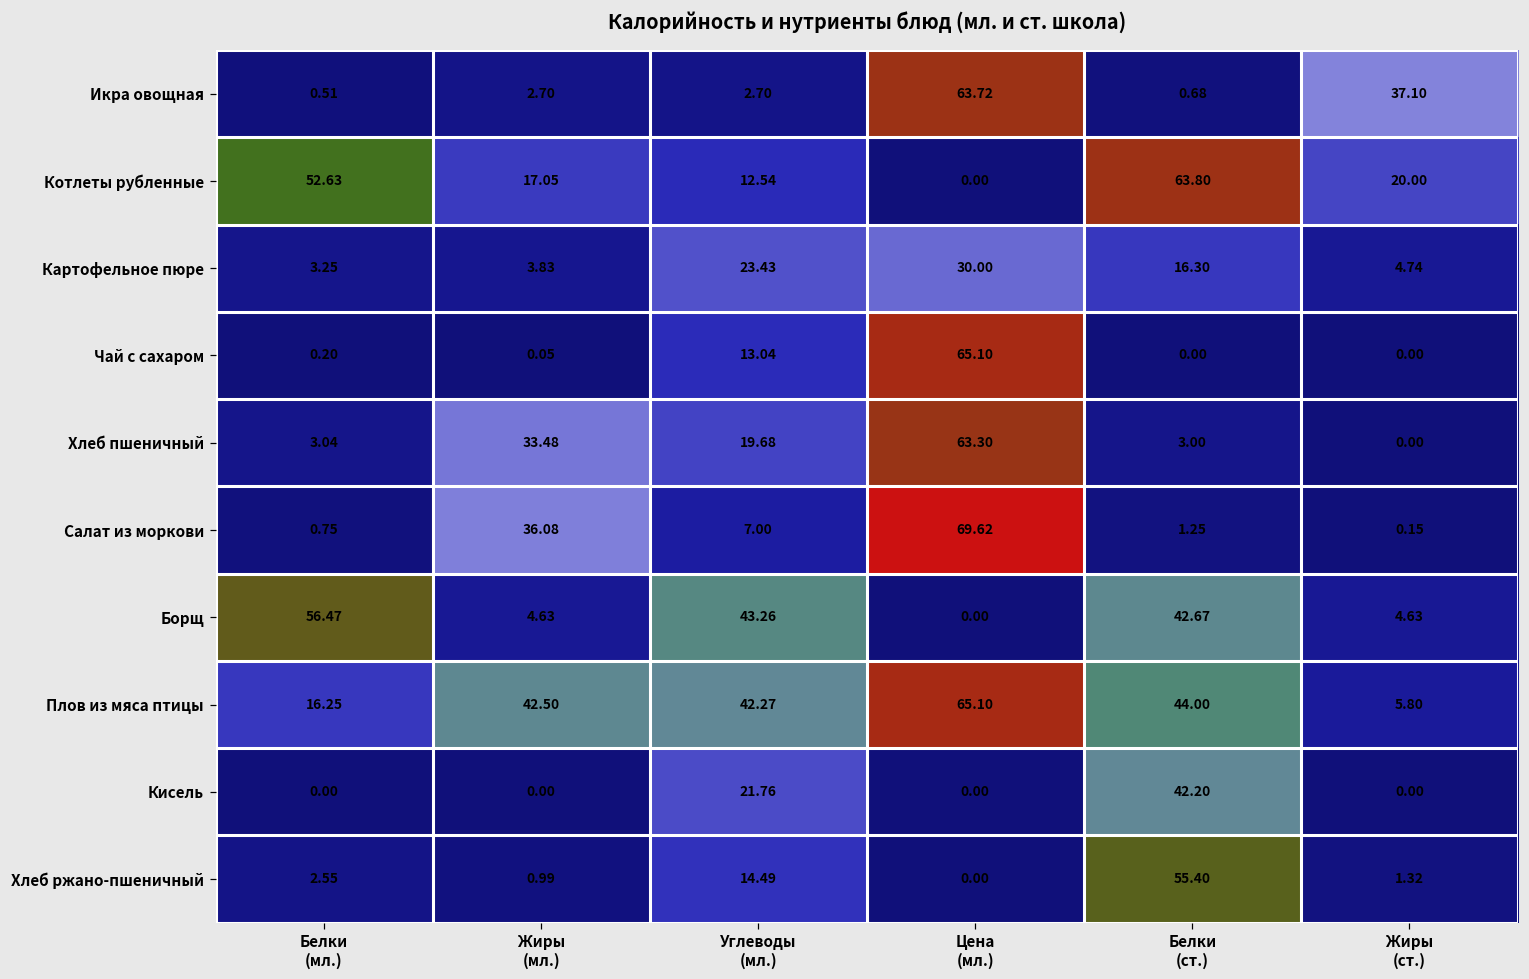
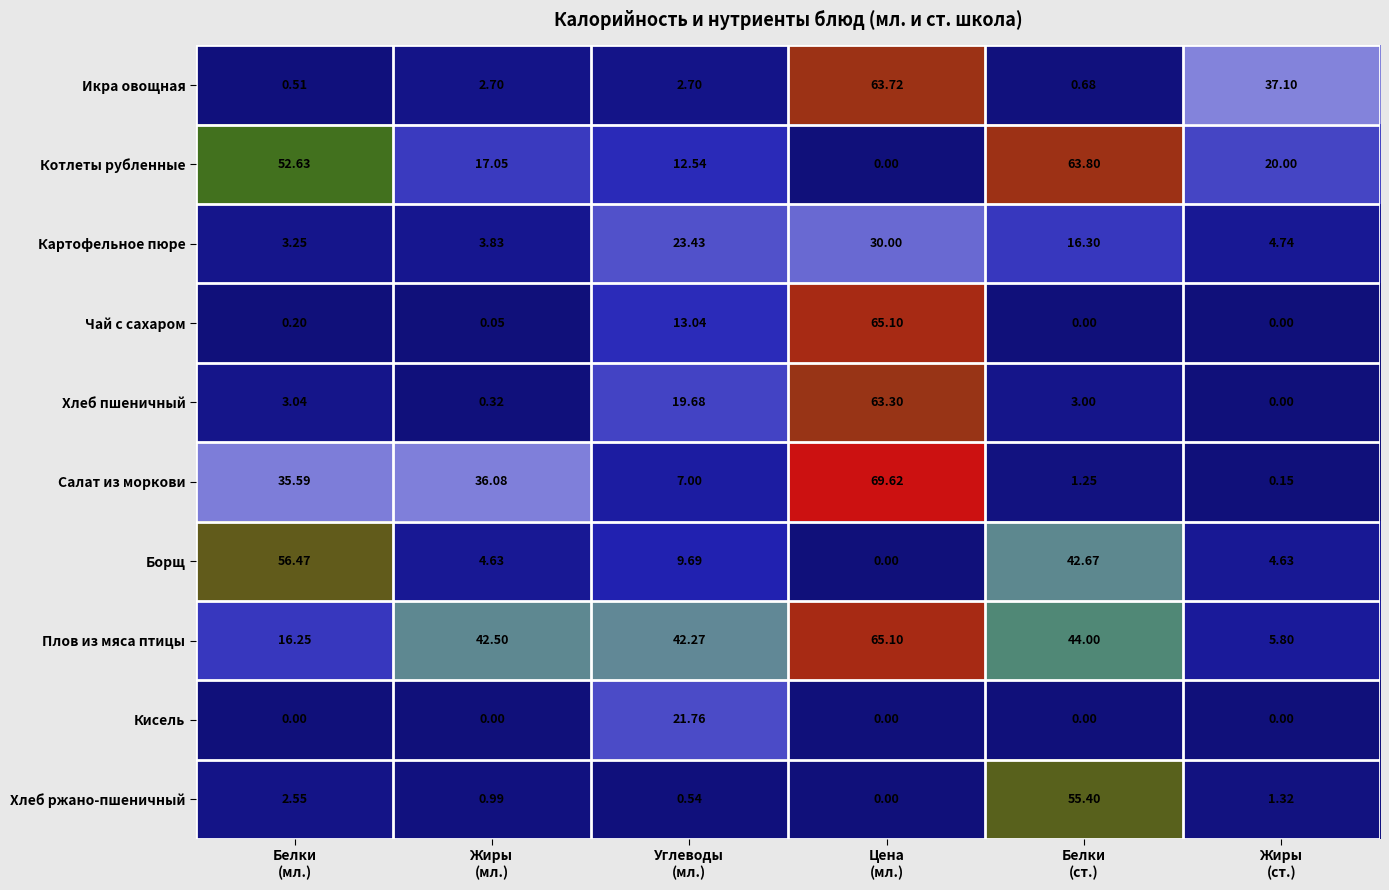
Хлеб пшеничный, Жиры (мл.): 33.48 -> 0.32
Салат из моркови, Белки (мл.): 0.75 -> 35.59
Борщ, Углеводы (мл.): 43.26 -> 9.69
Кисель, Белки (ст.): 42.20 -> 0.00
Хлеб ржано-пшеничный, Углеводы (мл.): 14.49 -> 0.54
